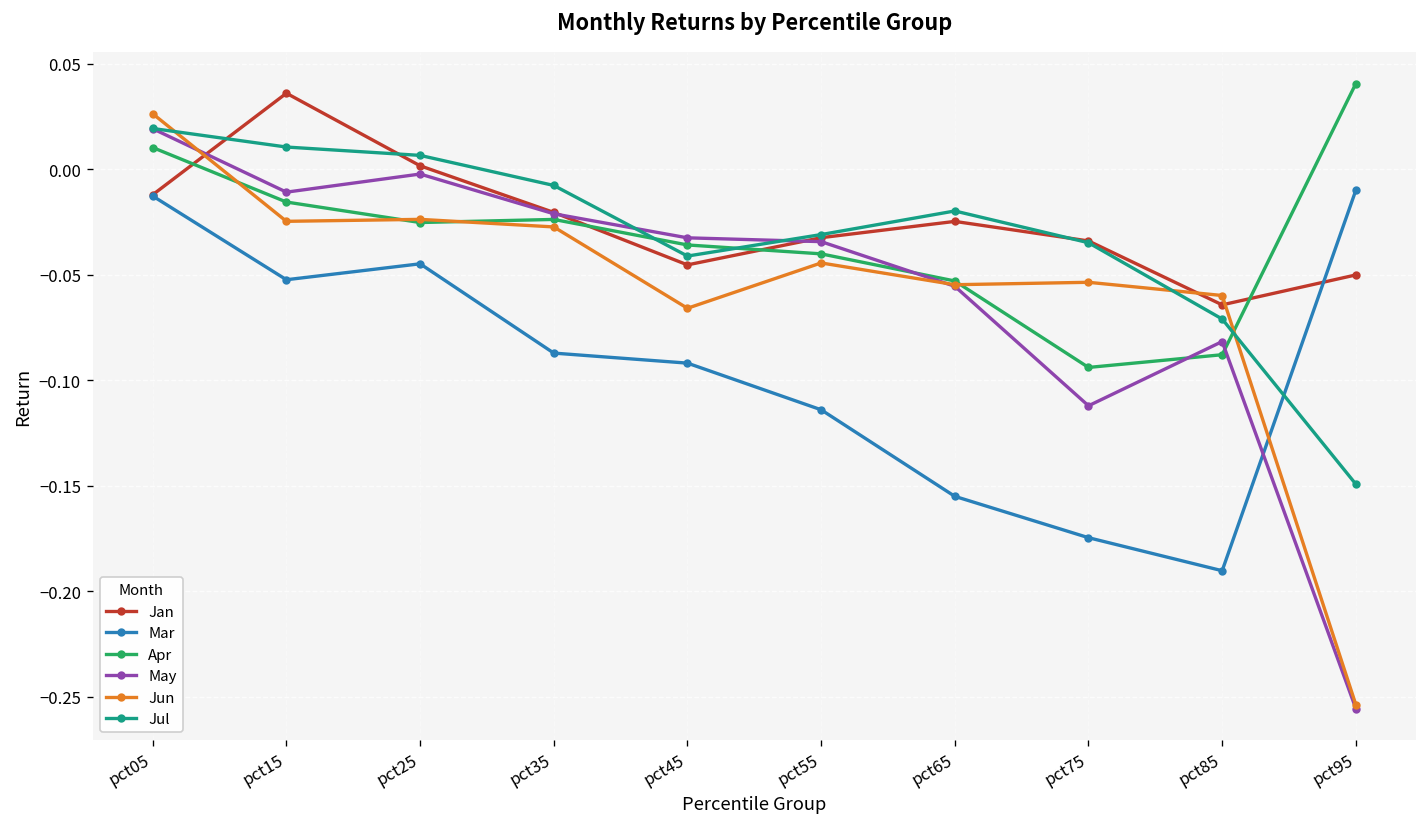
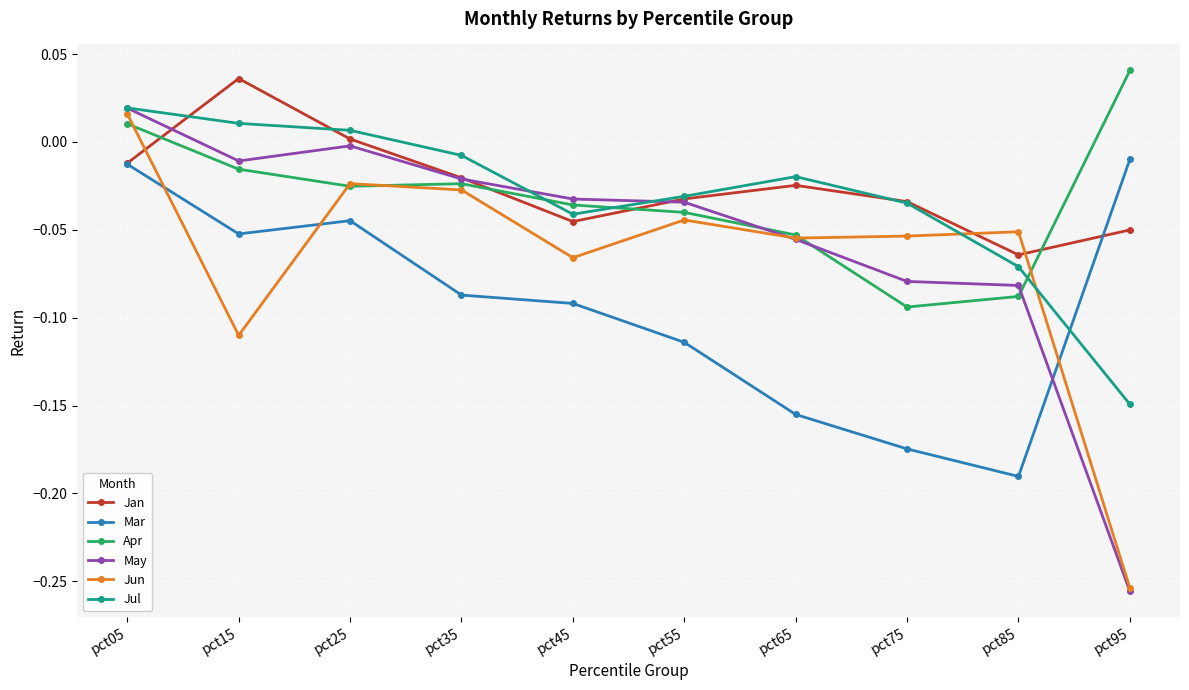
Jun, pct05: 0.026 -> 0.016
Jun, pct15: -0.025 -> -0.110
May, pct75: -0.112 -> -0.079
Jun, pct85: -0.060 -> -0.051
